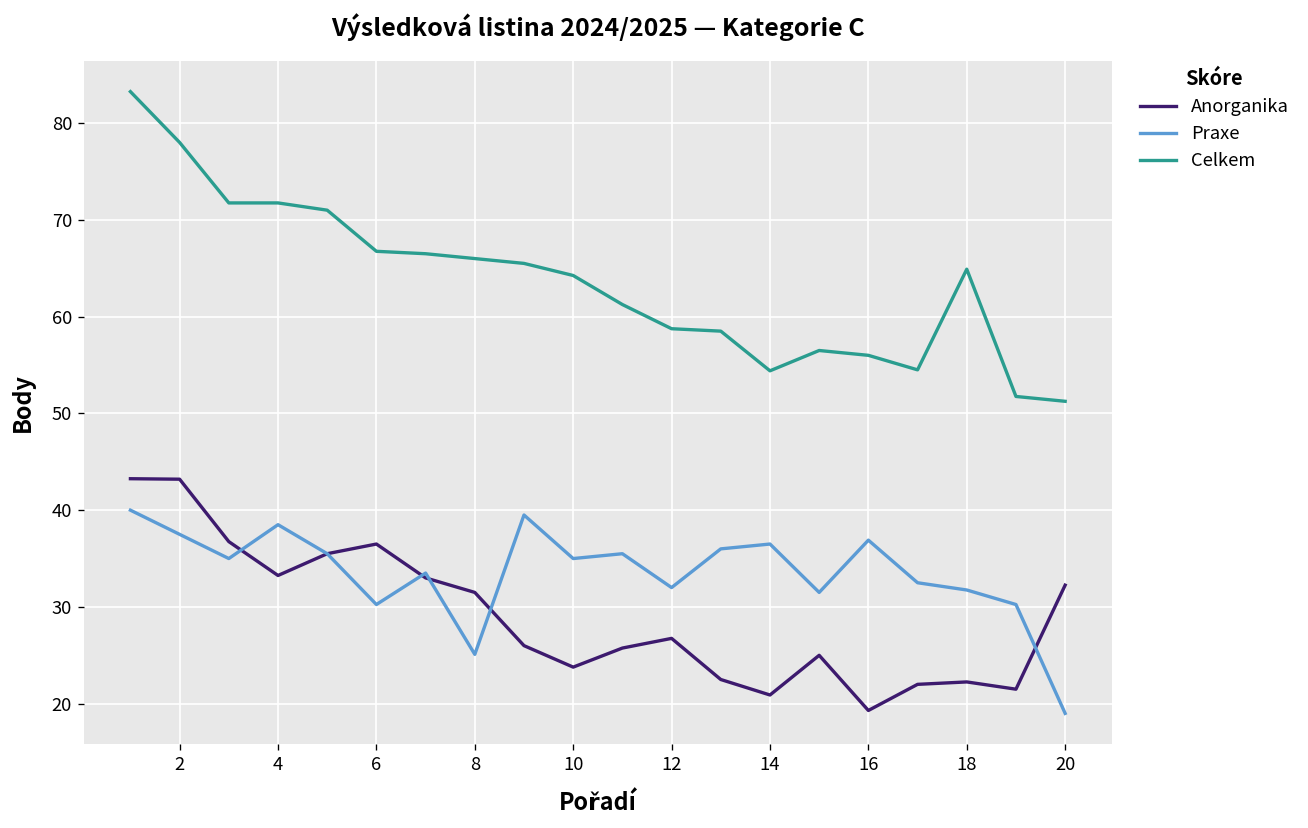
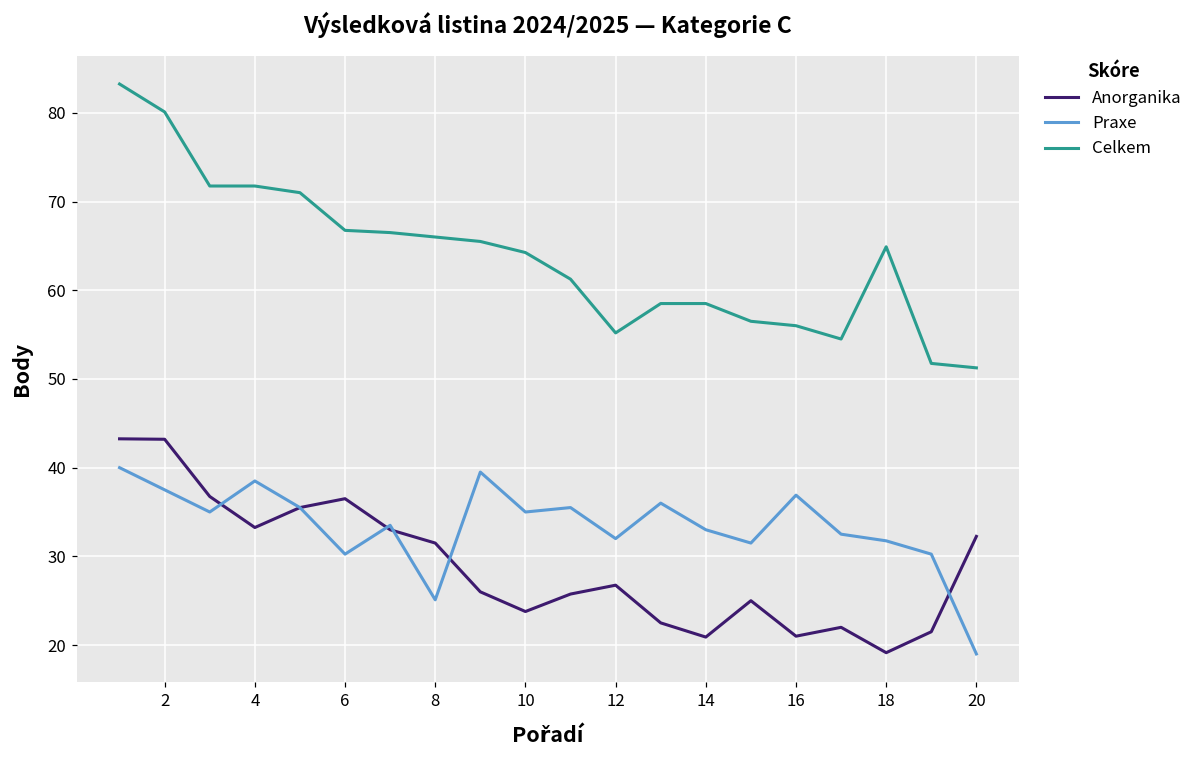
Celkem, 2: 78 -> 80
Celkem, 12: 59 -> 55
Praxe, 14: 37 -> 33
Celkem, 14: 54 -> 59
Anorganika, 16: 19 -> 21
Anorganika, 18: 22 -> 19
